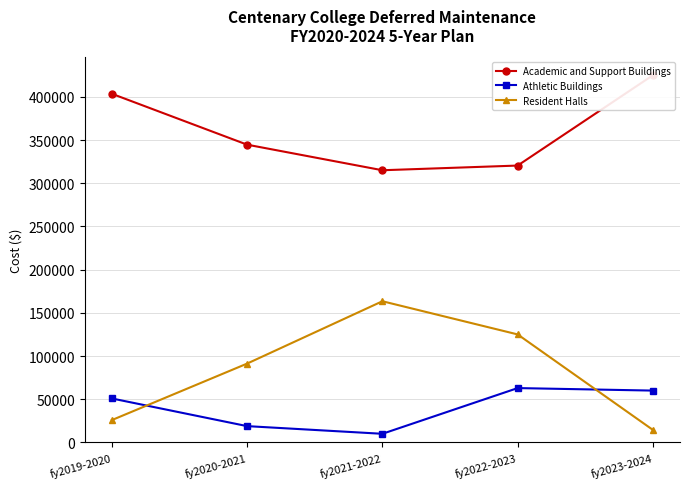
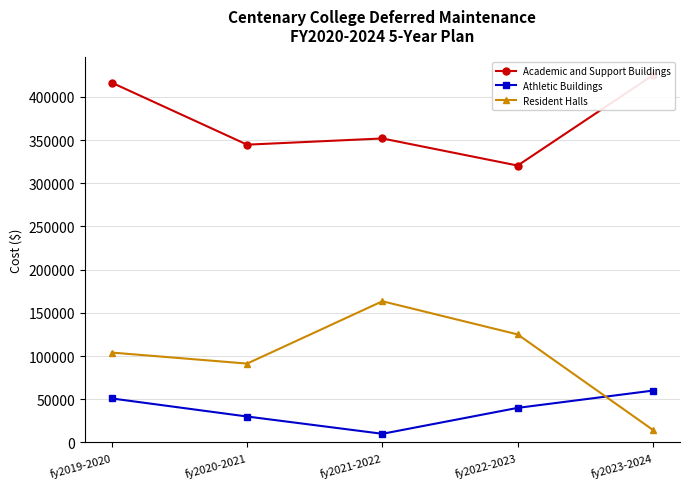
Academic and Support Buildings, fy2019-2020: 400000 -> 420000
Resident Halls, fy2019-2020: 30000 -> 100000
Athletic Buildings, fy2020-2021: 20000 -> 30000
Academic and Support Buildings, fy2021-2022: 320000 -> 350000
Athletic Buildings, fy2022-2023: 60000 -> 40000
